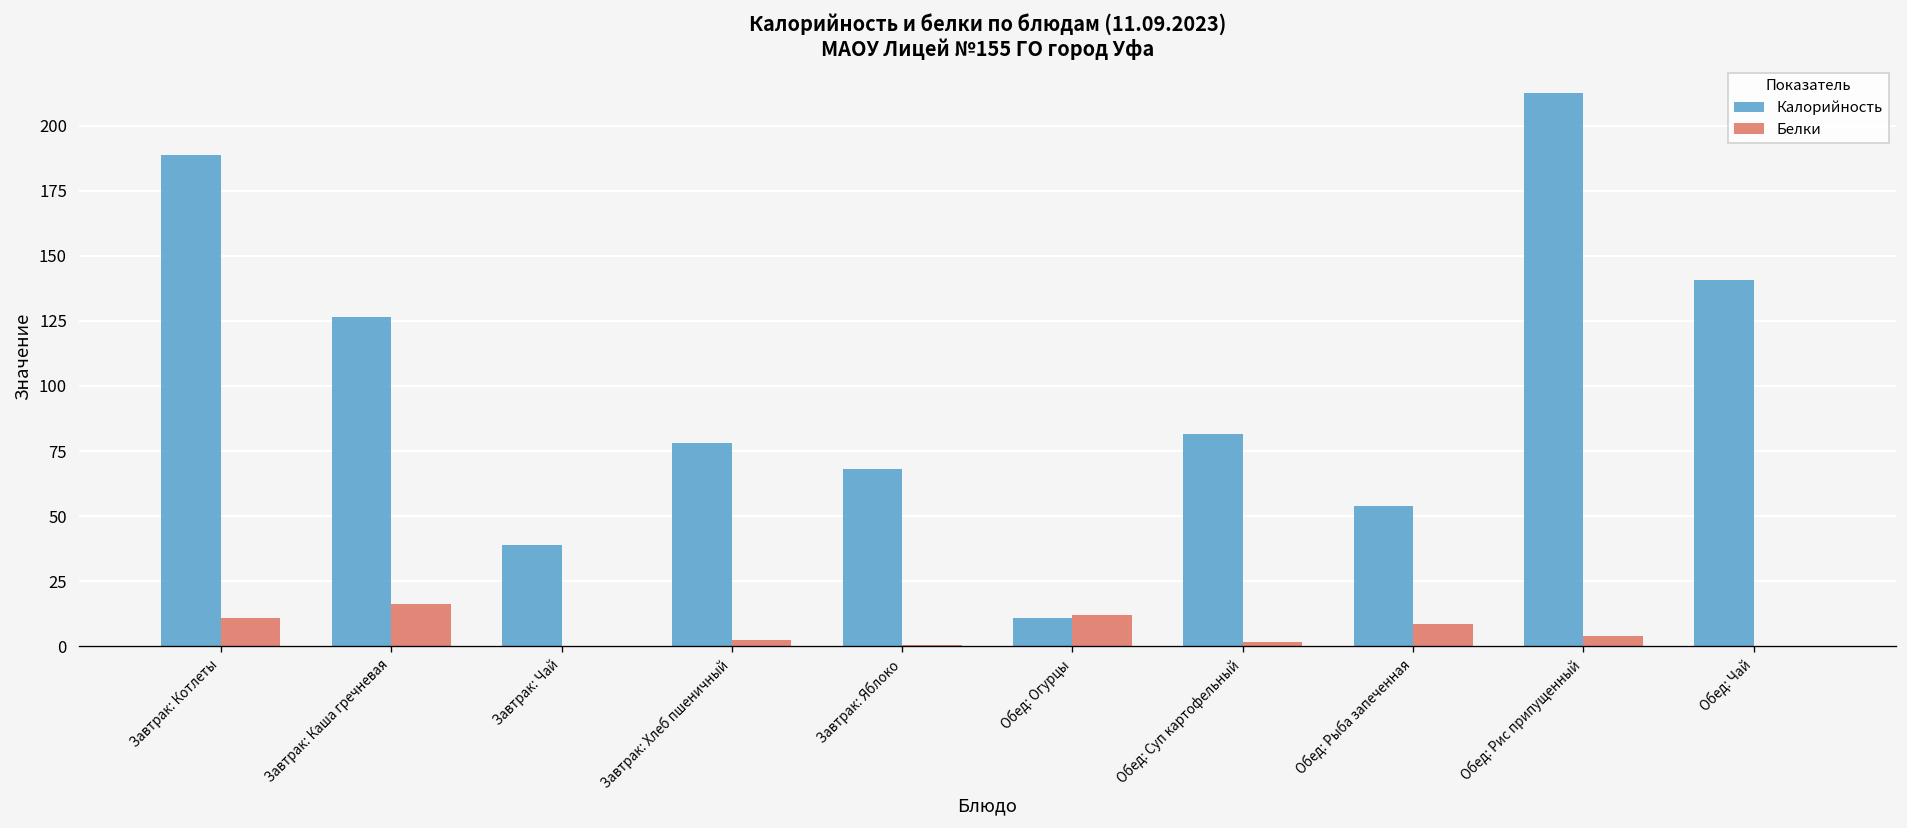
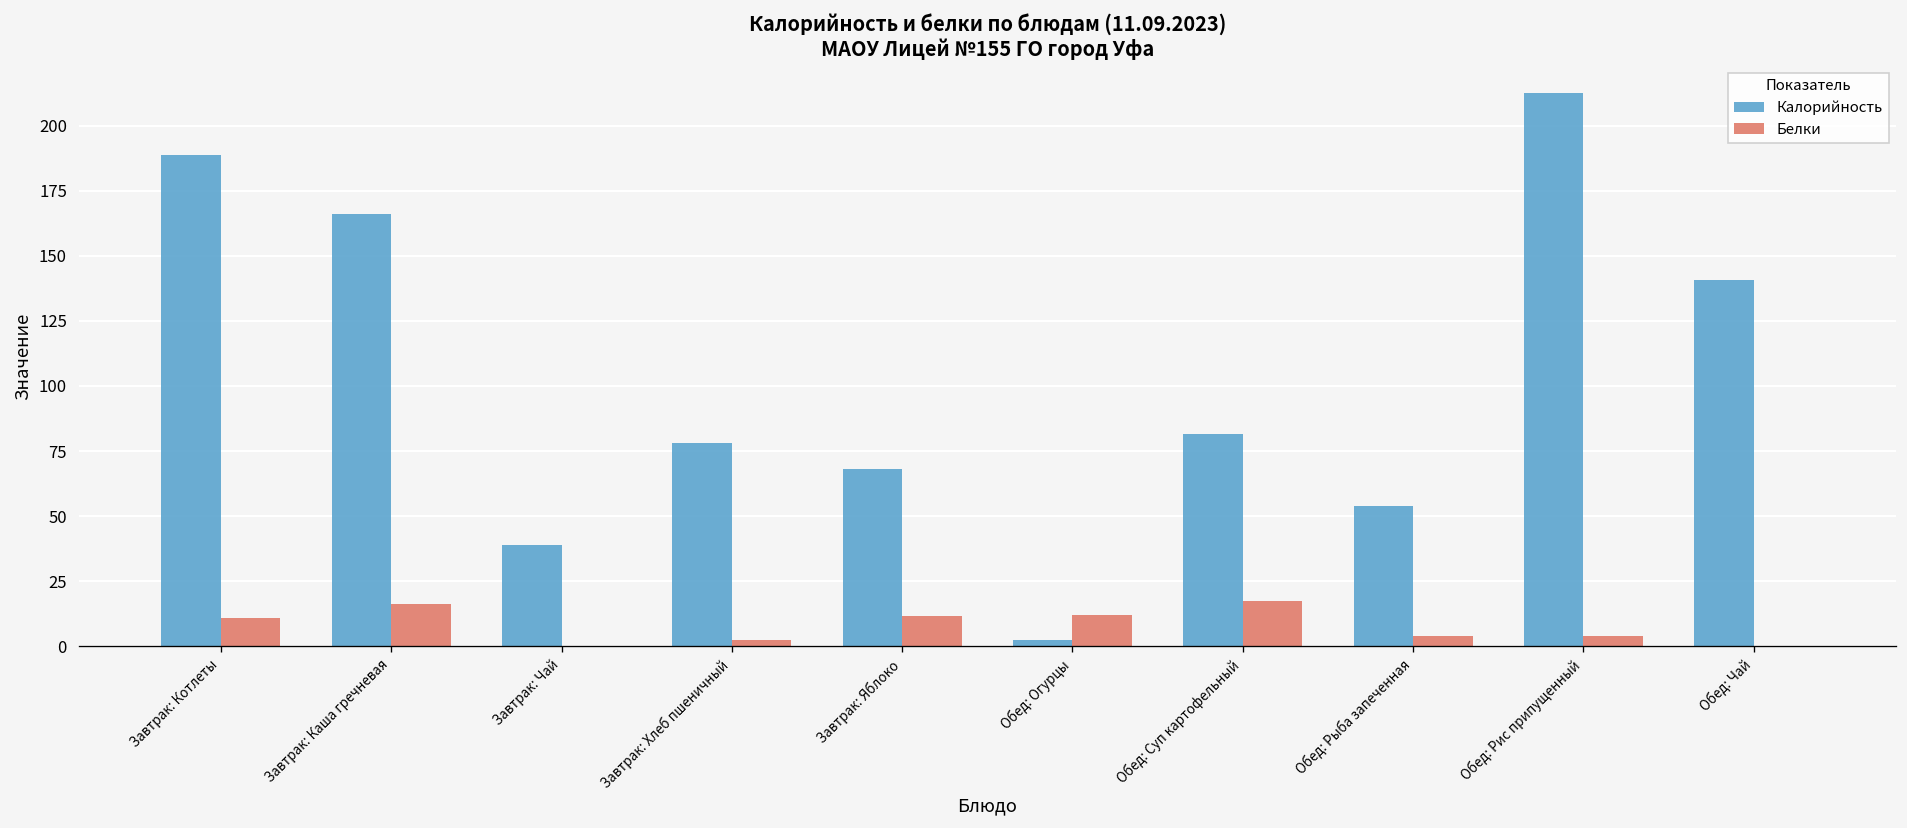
Калорийность, Завтрак: Каша гречневая: 127 -> 166
Белки, Завтрак: Яблоко: 0 -> 12
Калорийность, Обед: Огурцы: 11 -> 2
Белки, Обед: Суп картофельный: 2 -> 17
Белки, Обед: Рыба запеченная: 9 -> 4
